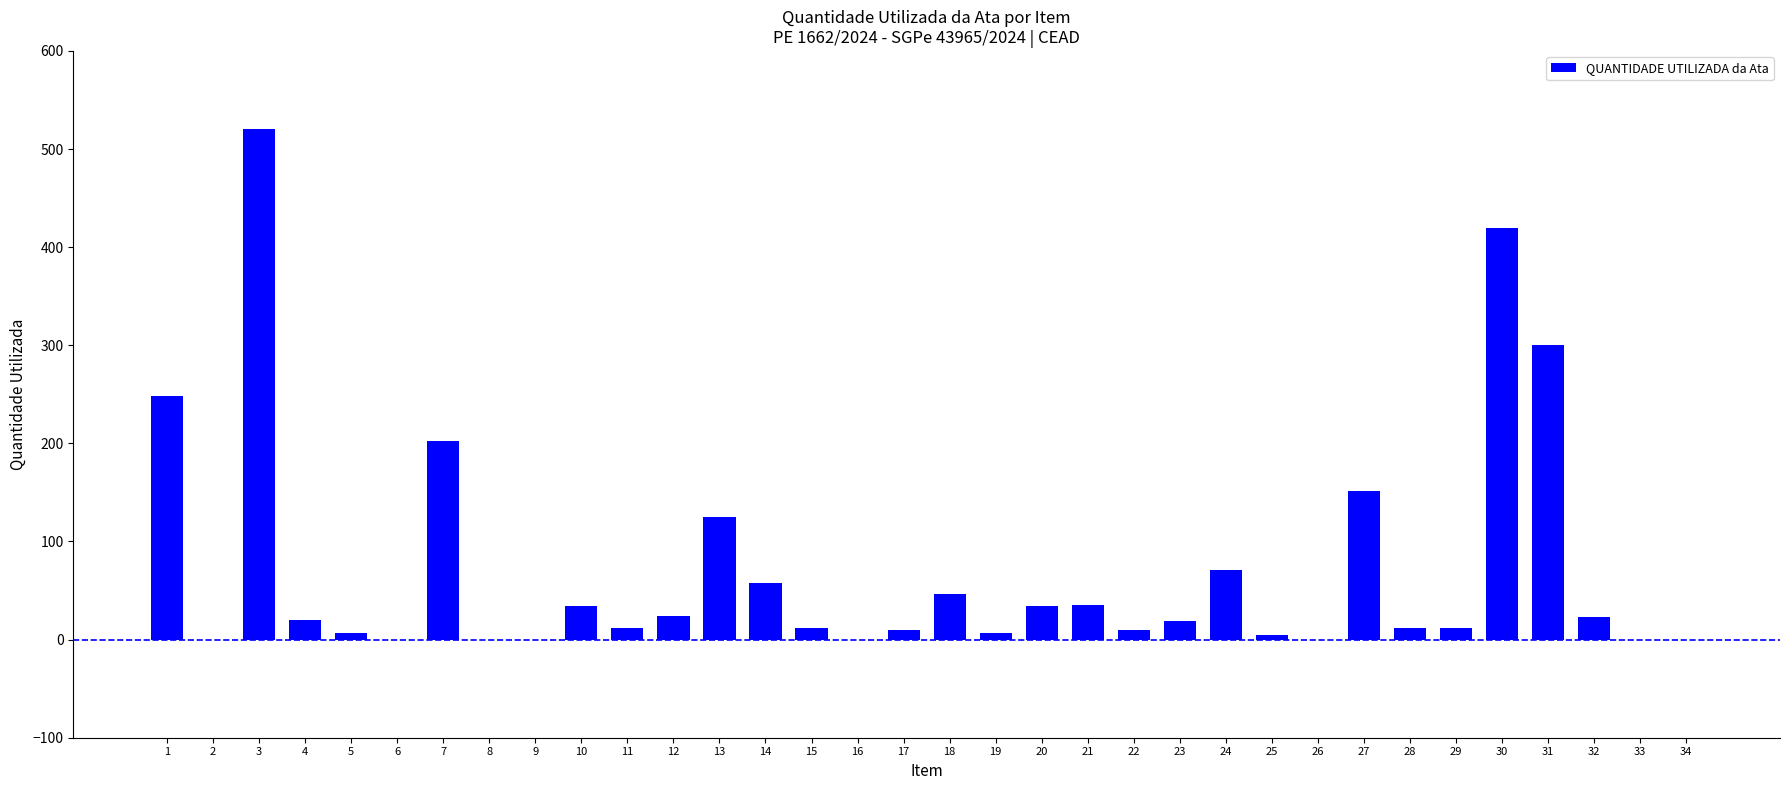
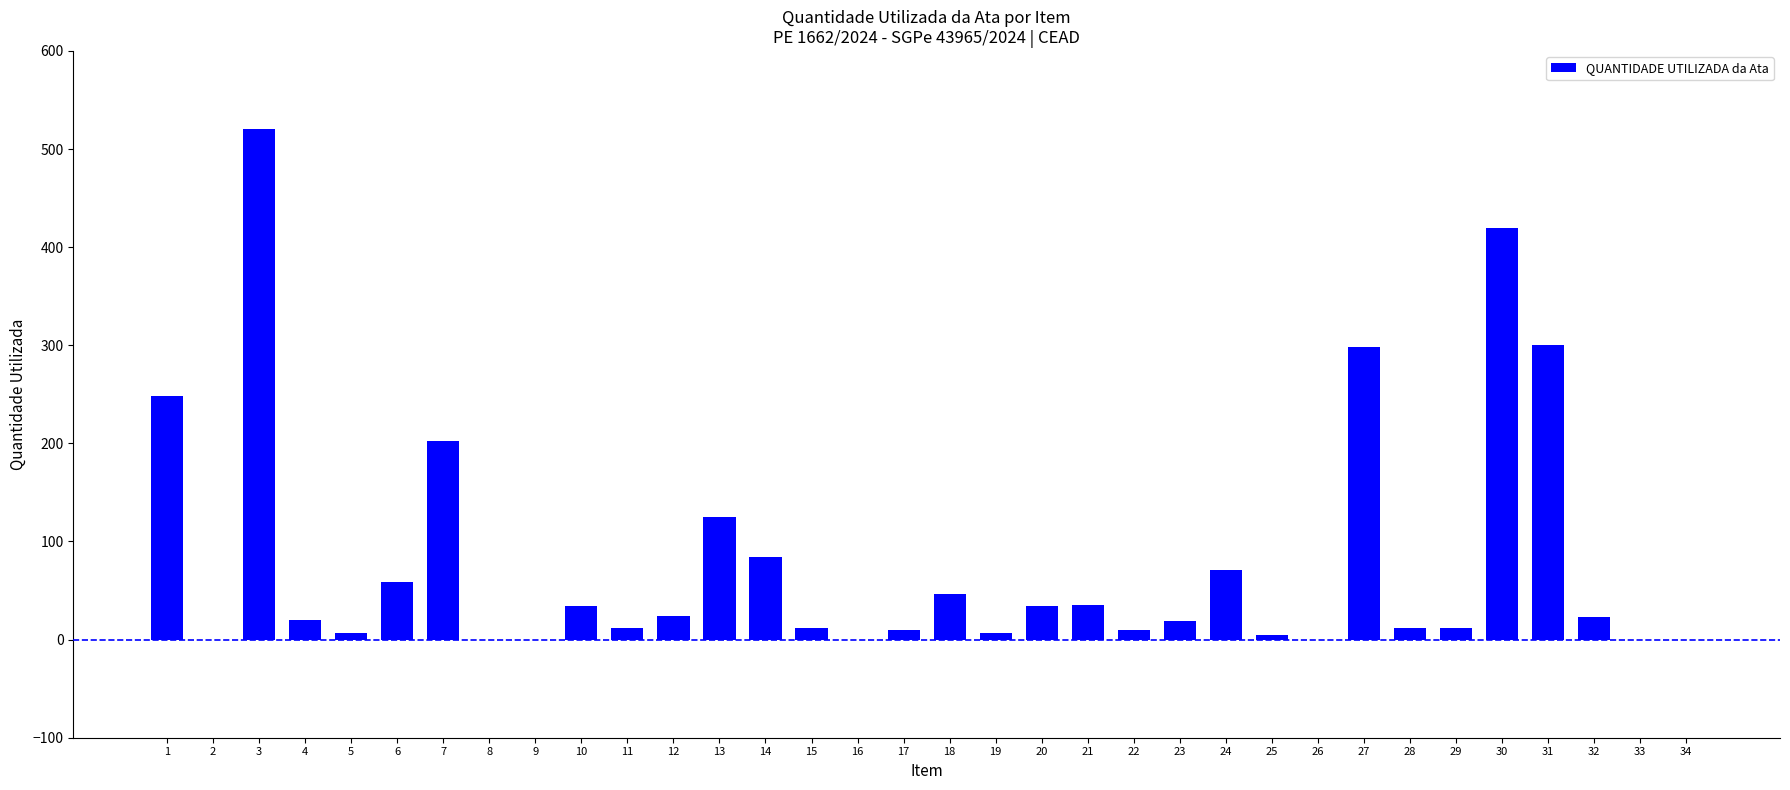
6: 0 -> 60
14: 60 -> 80
27: 150 -> 300
